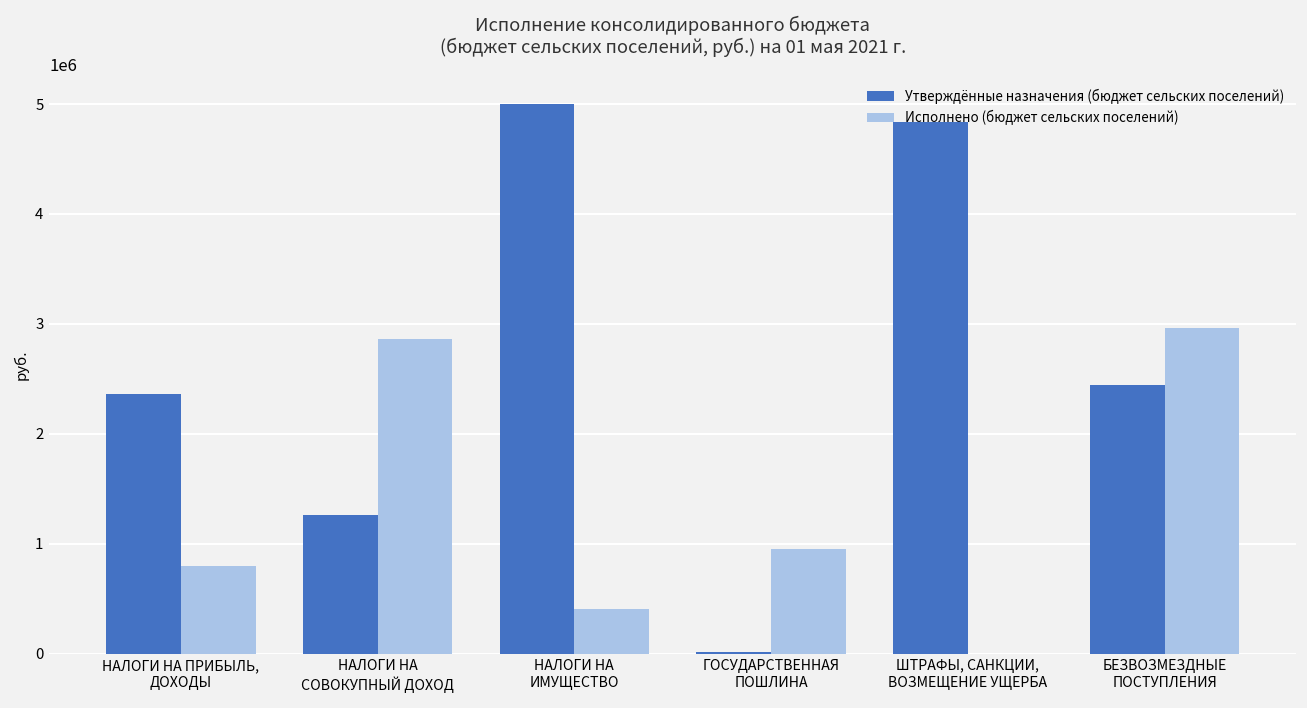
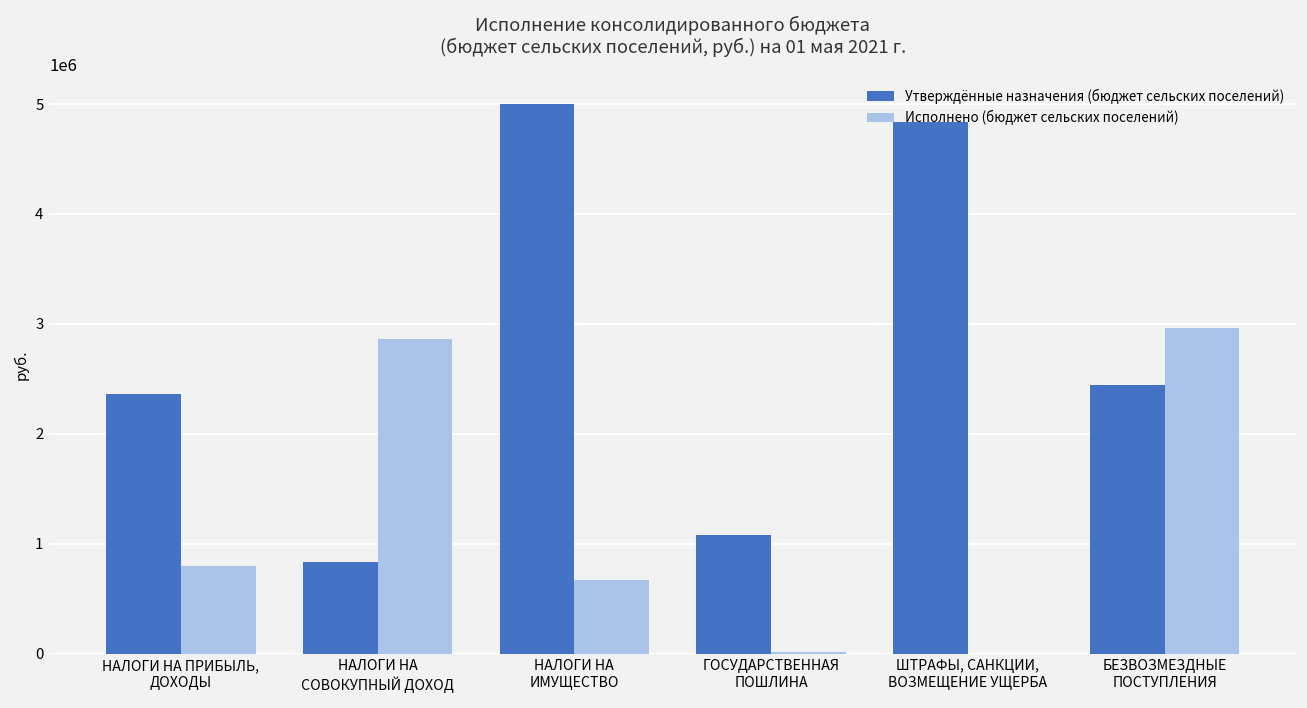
Утверждённые назначения (бюджет сельских поселений), НАЛОГИ НА СОВОКУПНЫЙ ДОХОД: 1300000 -> 800000
Исполнено (бюджет сельских поселений), НАЛОГИ НА ИМУЩЕСТВО: 400000 -> 700000
Утверждённые назначения (бюджет сельских поселений), ГОСУДАРСТВЕННАЯ ПОШЛИНА: 0 -> 1100000
Исполнено (бюджет сельских поселений), ГОСУДАРСТВЕННАЯ ПОШЛИНА: 900000 -> 0
